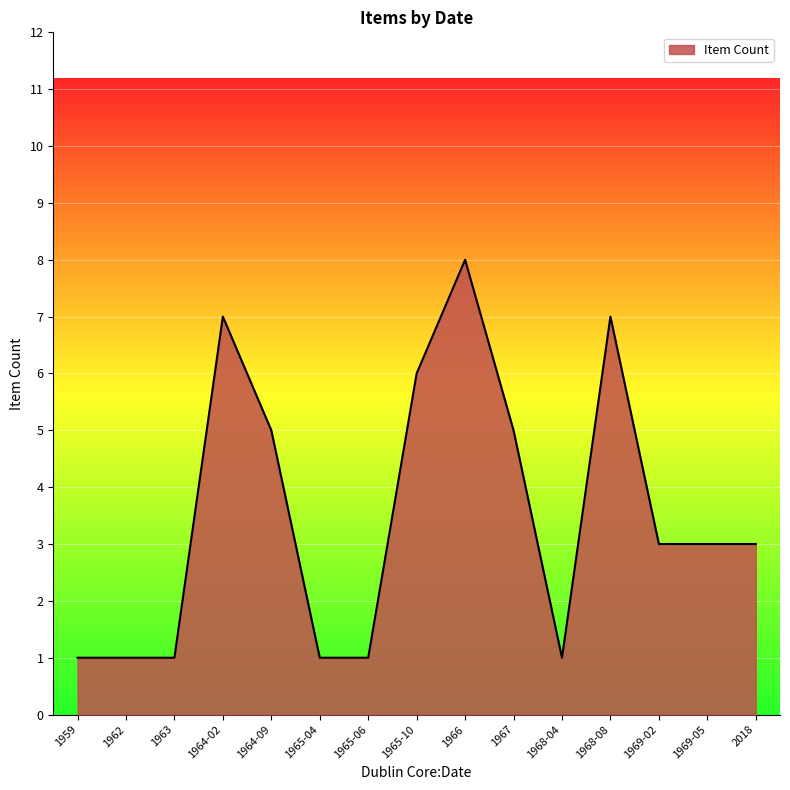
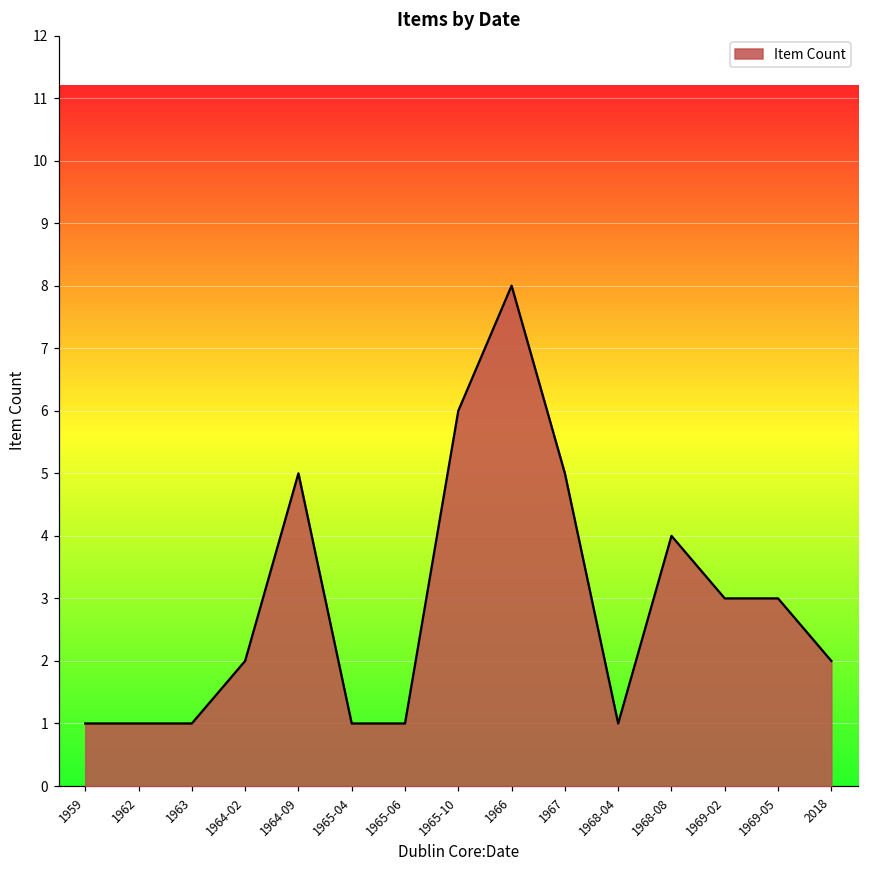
1964-02: 7 -> 2
1968-08: 7 -> 4
2018: 3 -> 2
